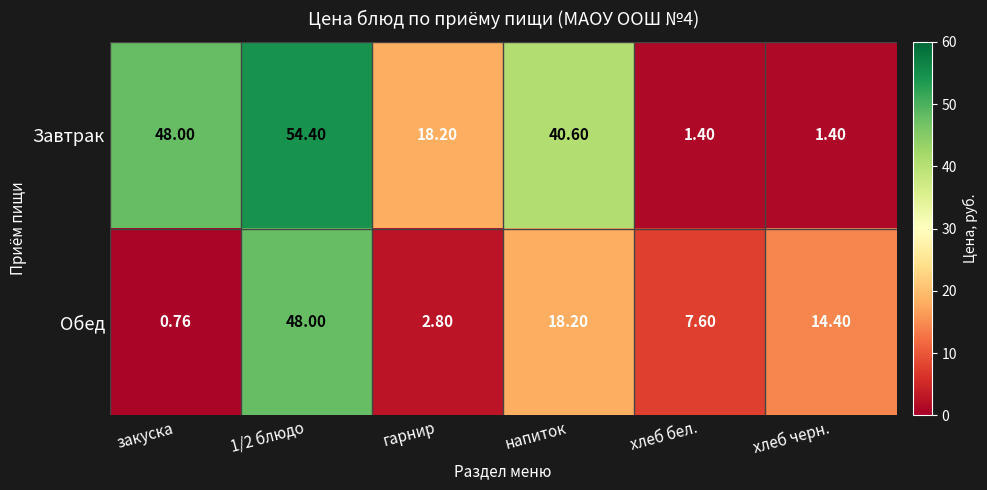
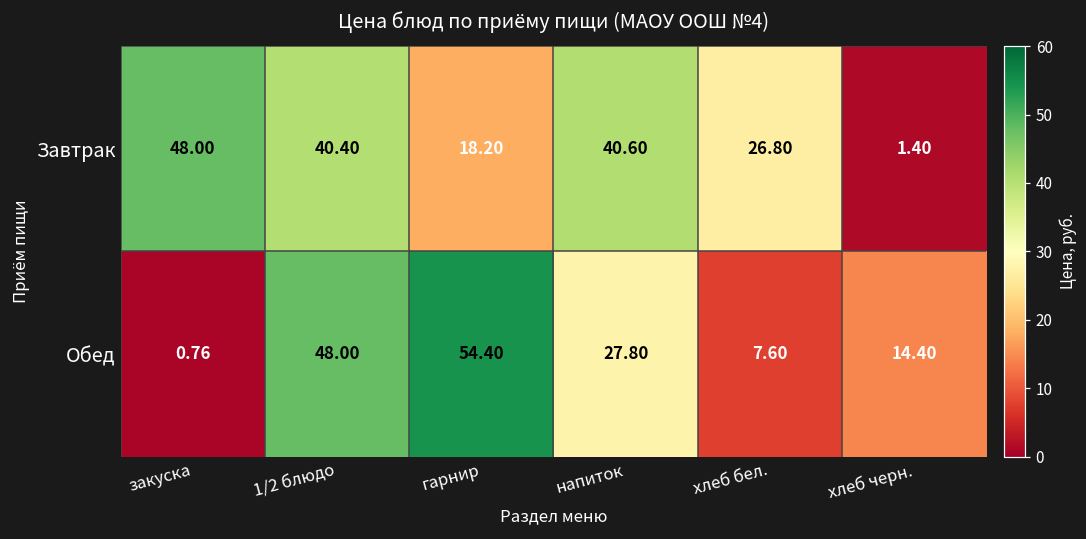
Завтрак, 1/2 блюдо: 54.40 -> 40.40
Завтрак, хлеб бел.: 1.40 -> 26.80
Обед, гарнир: 2.80 -> 54.40
Обед, напиток: 18.20 -> 27.80
